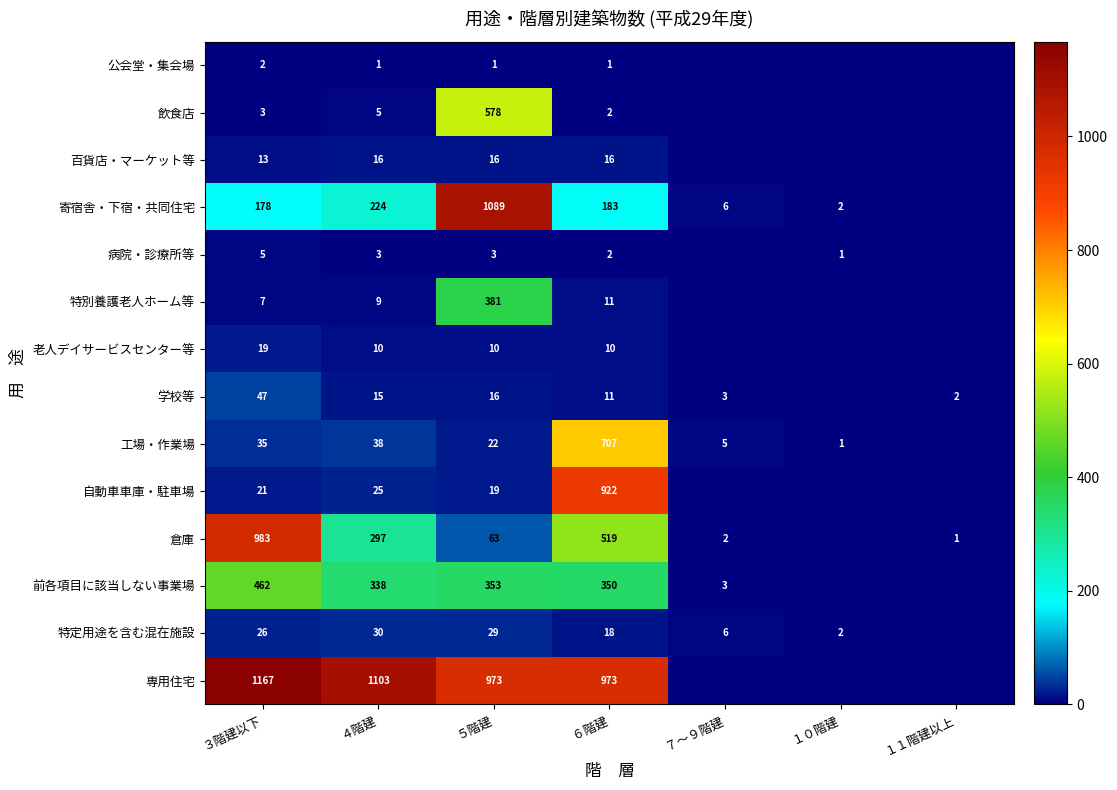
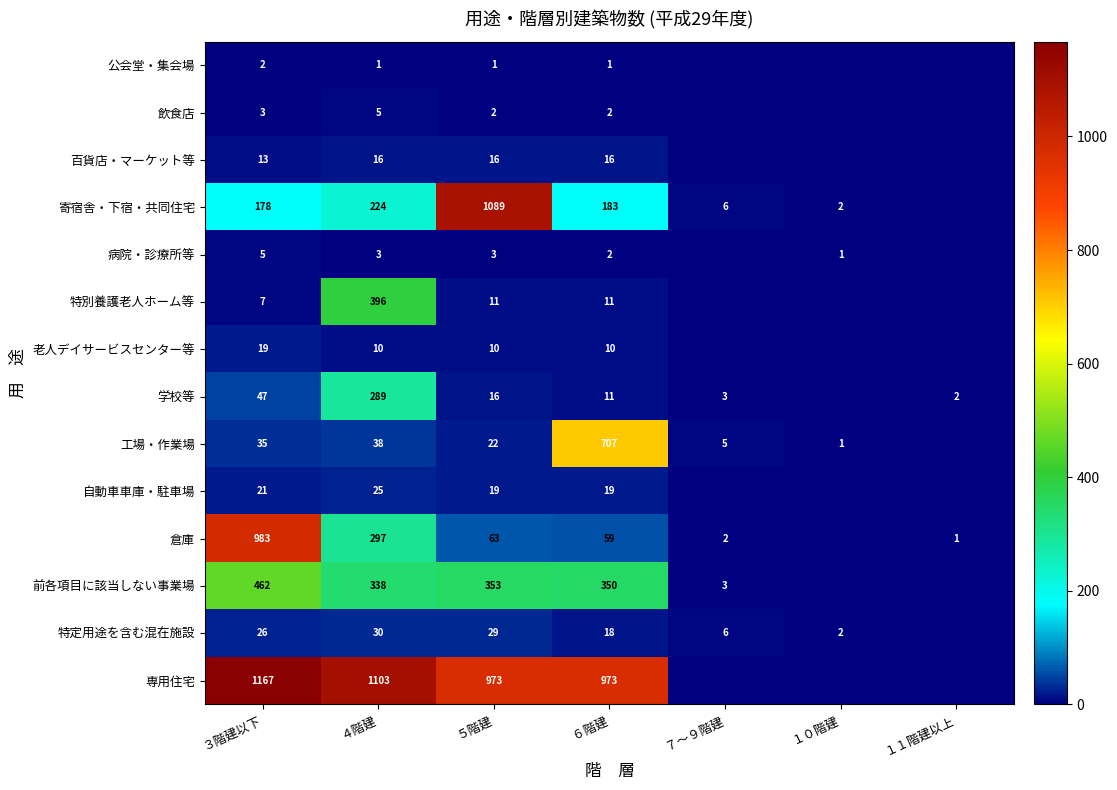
飲食店, ５階建: 578 -> 2
特別養護老人ホーム等, ４階建: 9 -> 396
特別養護老人ホーム等, ５階建: 381 -> 11
学校等, ４階建: 15 -> 289
自動車車庫・駐車場, ６階建: 922 -> 19
倉庫, ６階建: 519 -> 59
